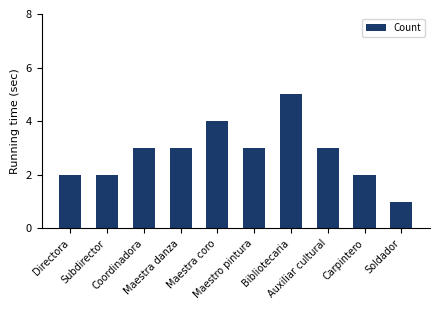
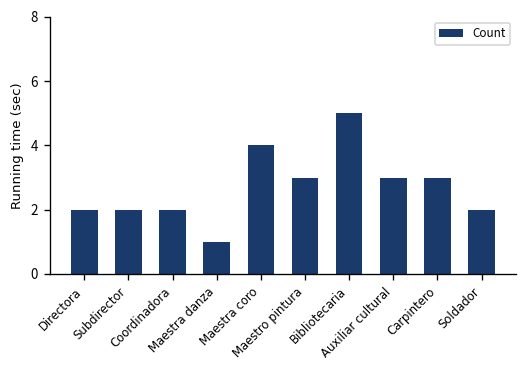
Coordinadora: 3 -> 2
Maestra danza: 3 -> 1
Carpintero: 2 -> 3
Soldador: 1 -> 2
